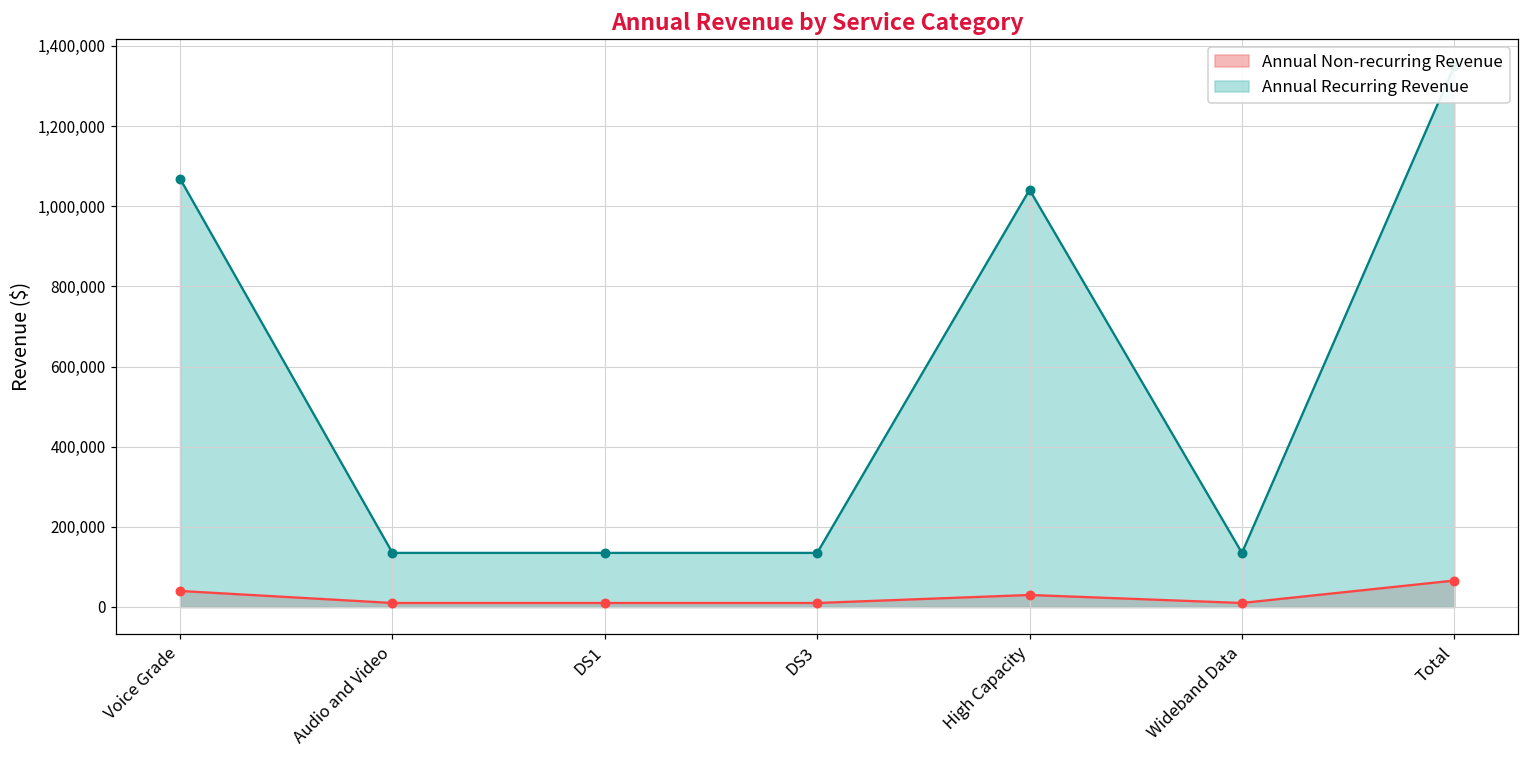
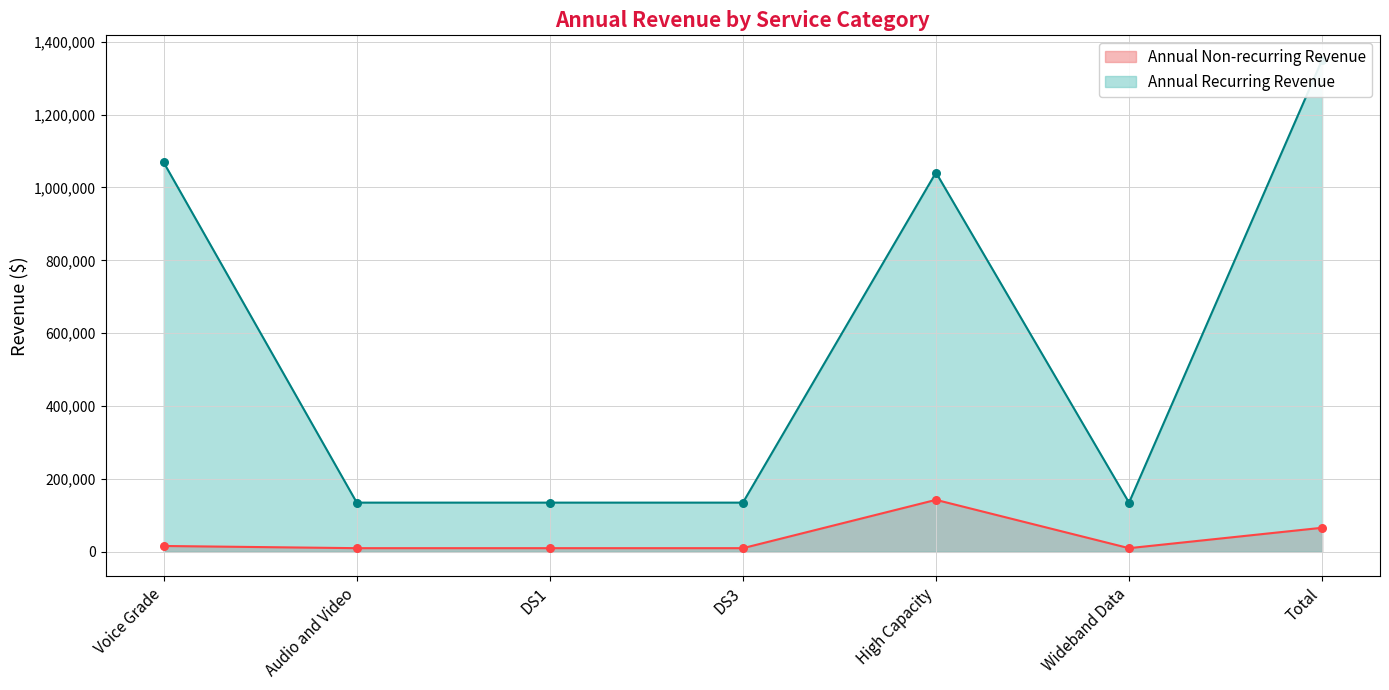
Annual Non-recurring Revenue, Voice Grade: 40,000 -> 20,000
Annual Non-recurring Revenue, High Capacity: 30,000 -> 140,000
